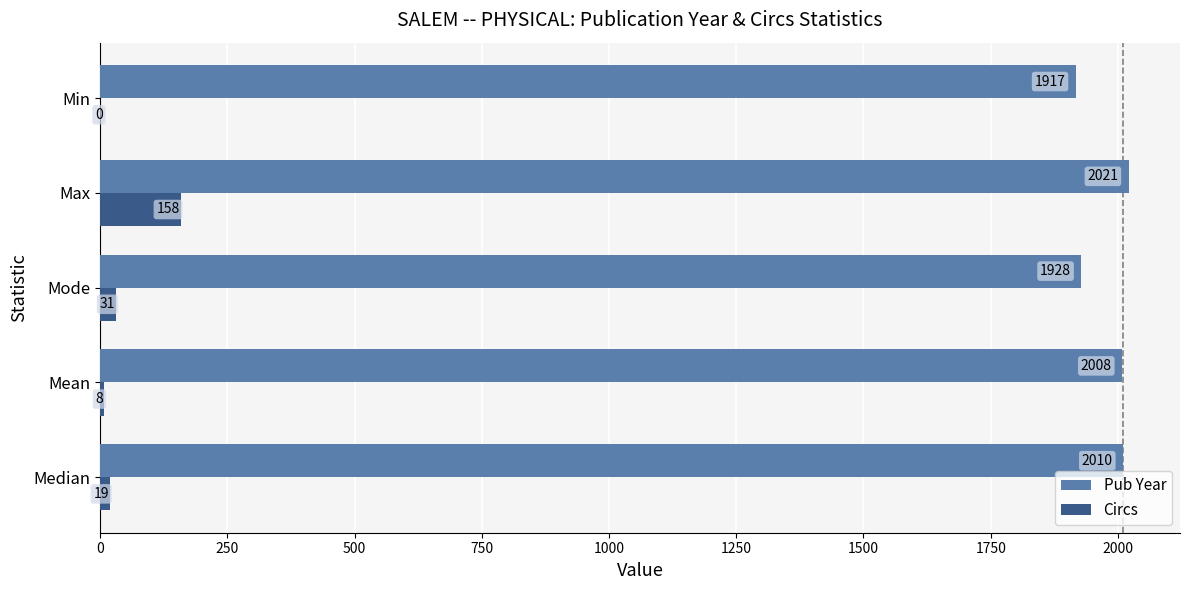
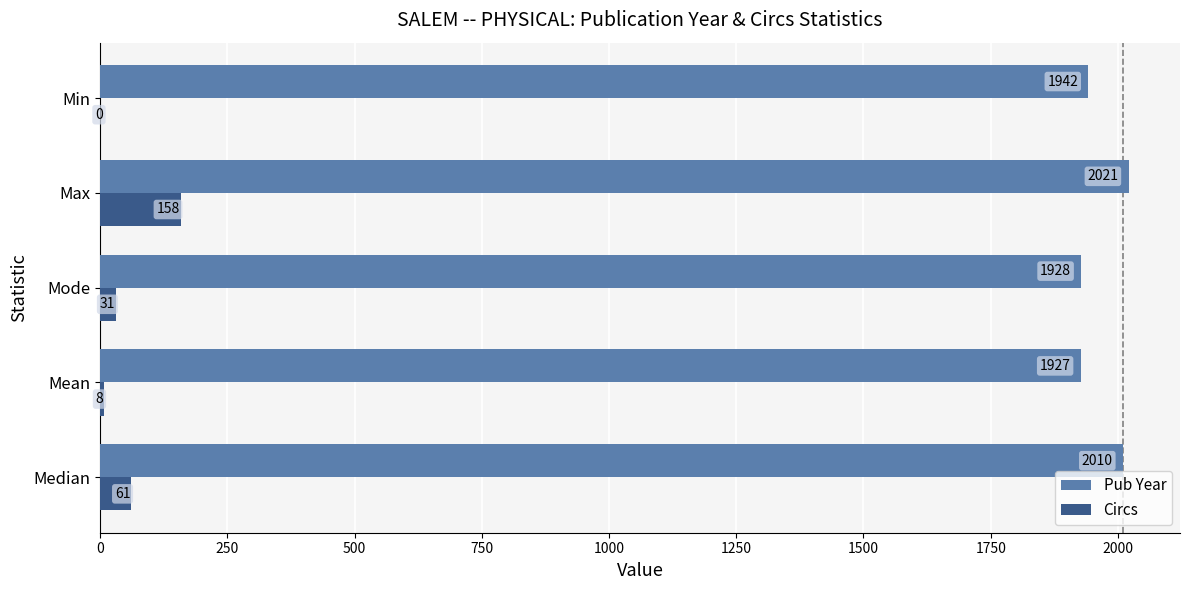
Pub Year, Min: 1917 -> 1942
Pub Year, Mean: 2008 -> 1927
Circs, Median: 19 -> 61
